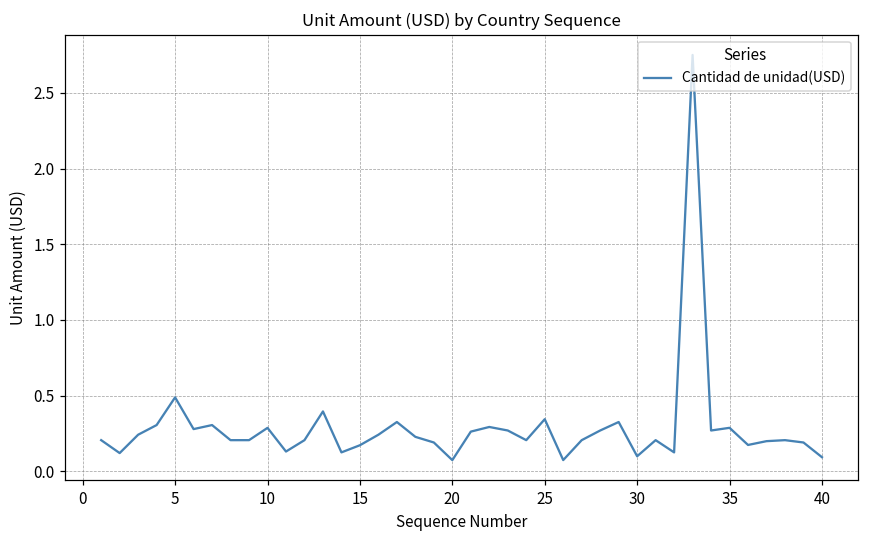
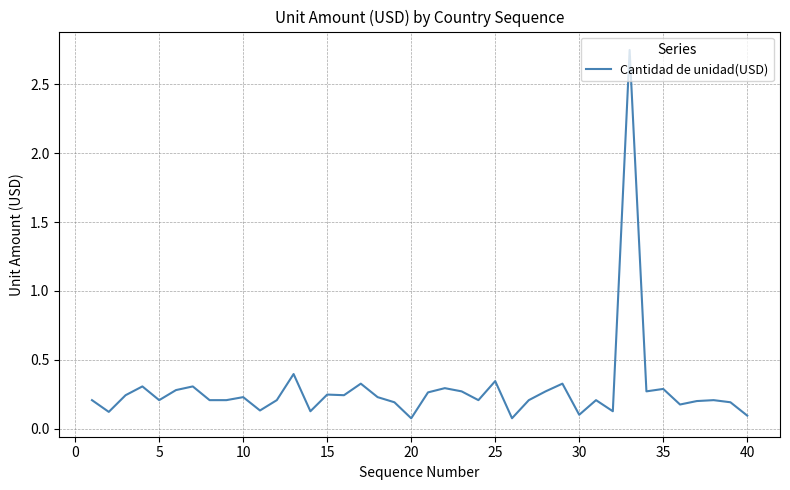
5: 0.49 -> 0.21
10: 0.29 -> 0.23
15: 0.17 -> 0.25
